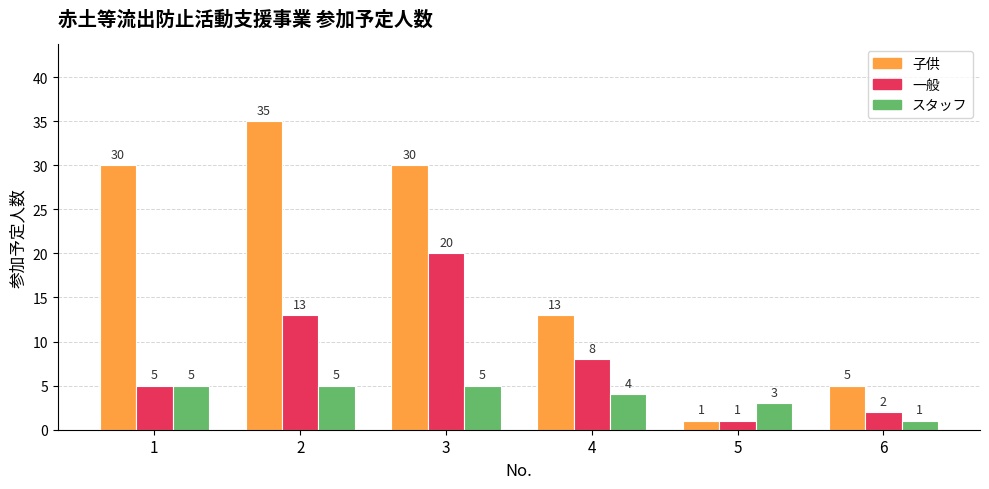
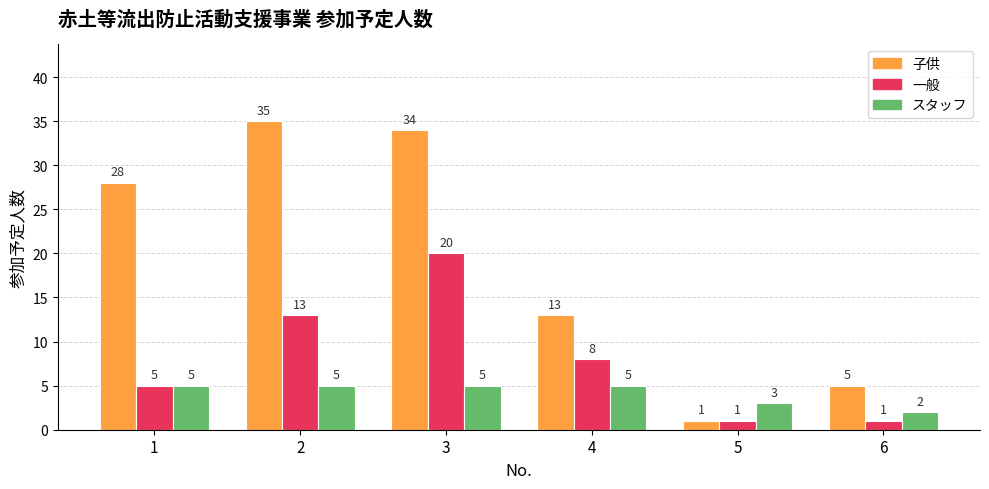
子供, 1: 30 -> 28
子供, 3: 30 -> 34
スタッフ, 4: 4 -> 5
一般, 6: 2 -> 1
スタッフ, 6: 1 -> 2
